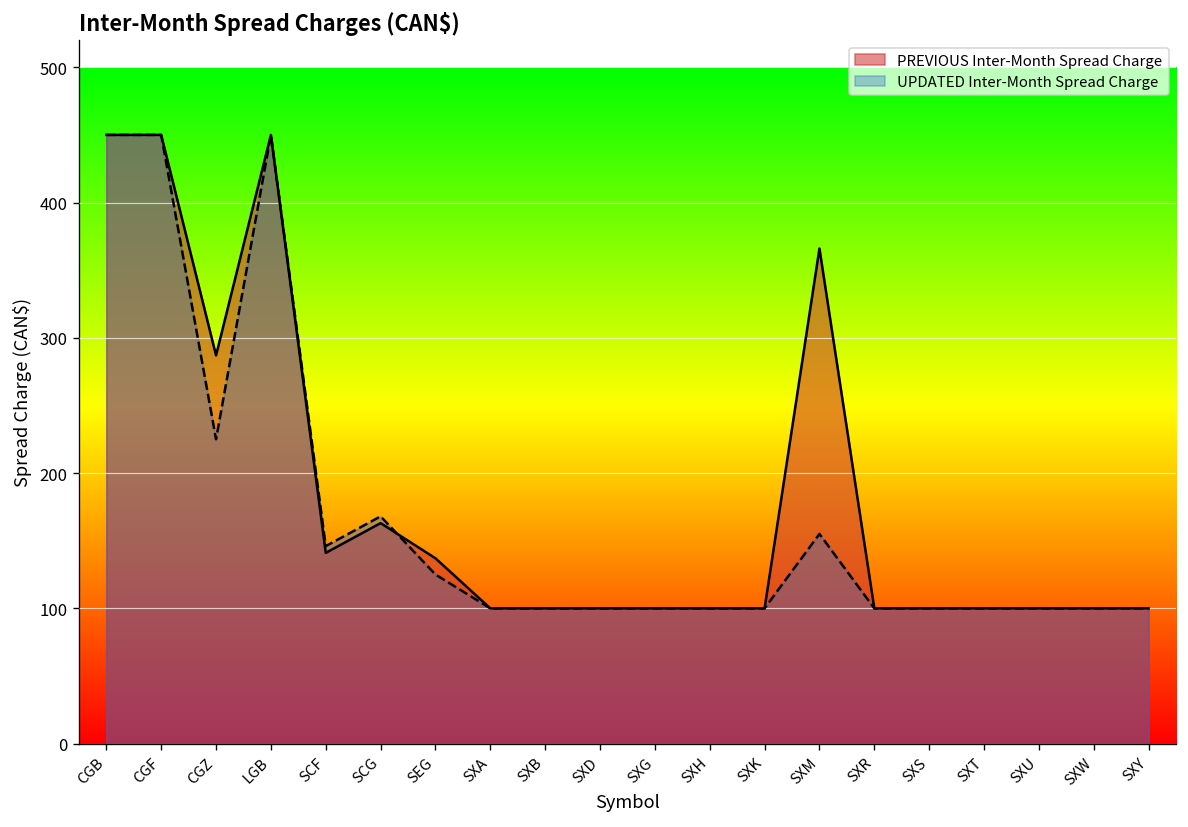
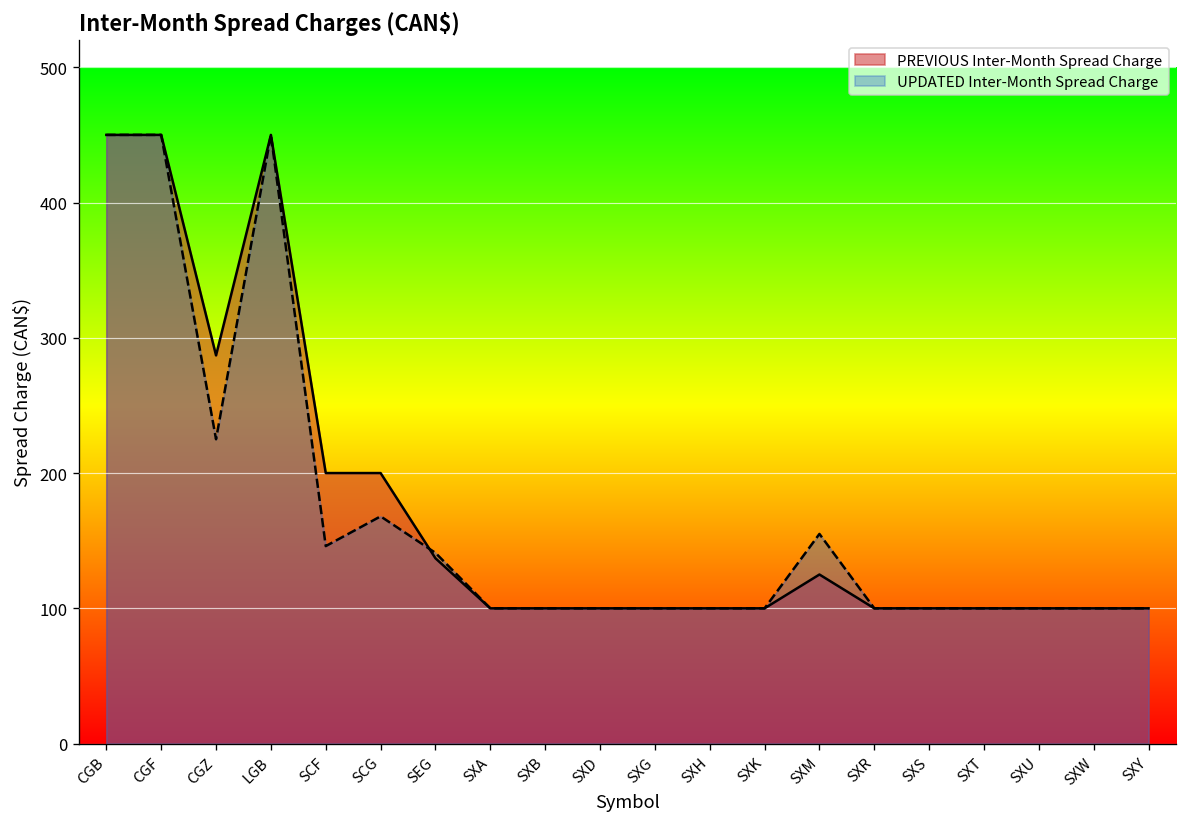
PREVIOUS Inter-Month Spread Charge, SCF: 141 -> 200
PREVIOUS Inter-Month Spread Charge, SCG: 163 -> 200
UPDATED Inter-Month Spread Charge, SEG: 125 -> 141
PREVIOUS Inter-Month Spread Charge, SXM: 366 -> 125
